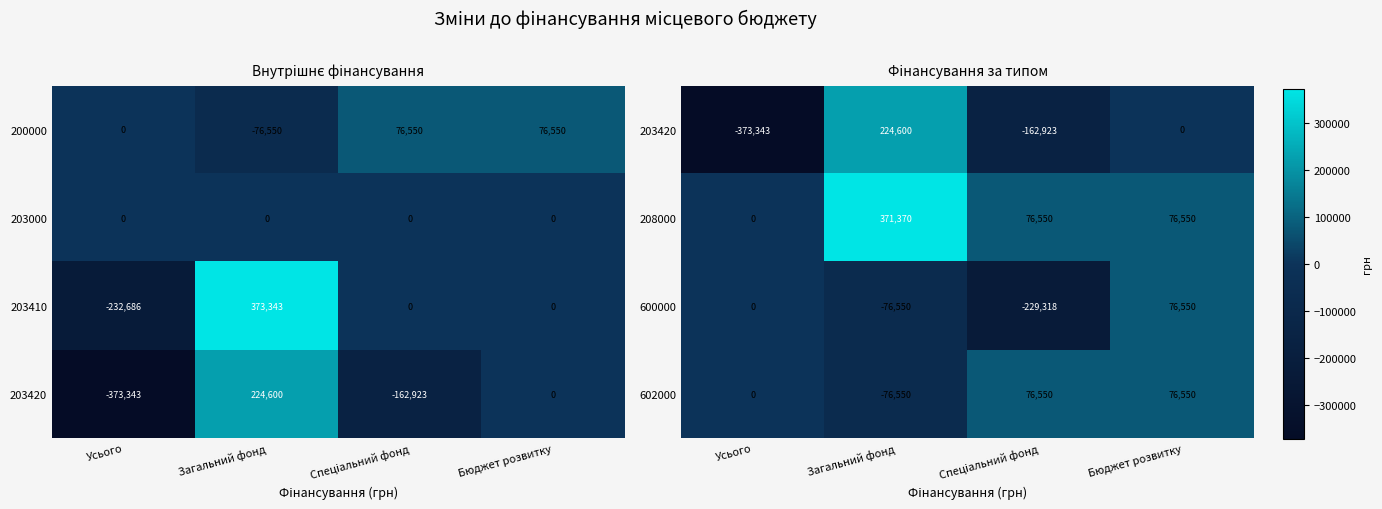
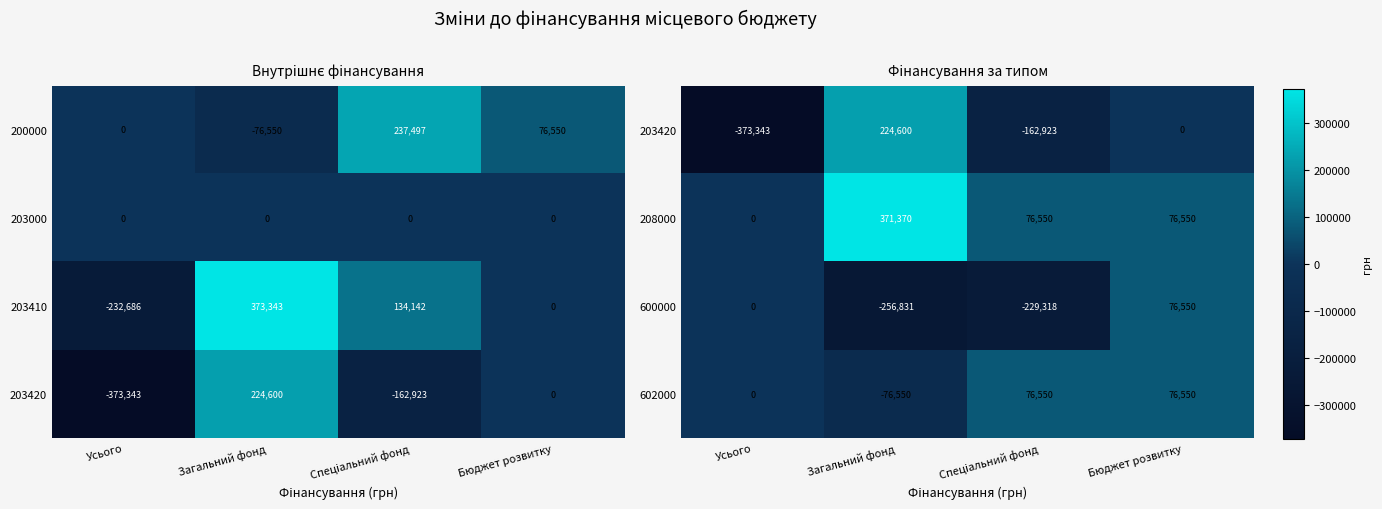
Внутрішнє фінансування, 200000, Спеціальний фонд: 76,550 -> 237,497
Внутрішнє фінансування, 203410, Спеціальний фонд: 0 -> 134,142
Фінансування за типом, 600000, Загальний фонд: -76,550 -> -256,831
